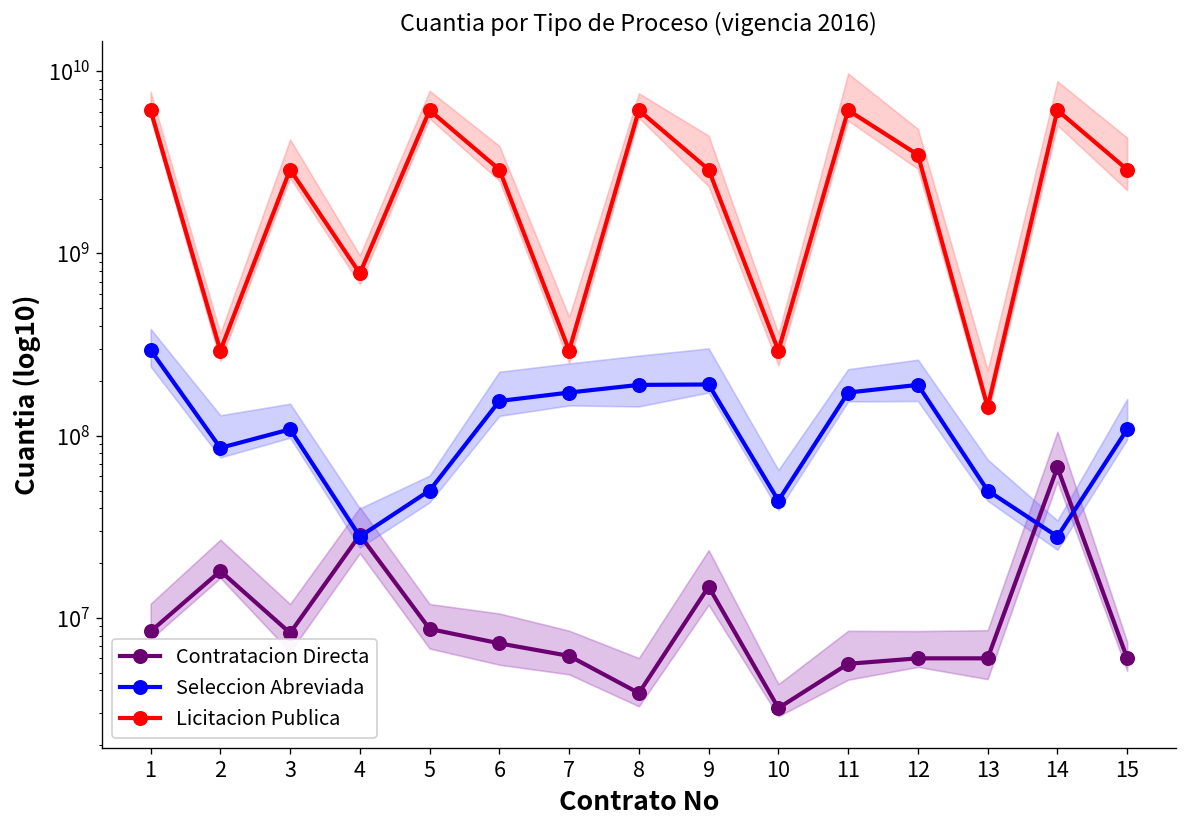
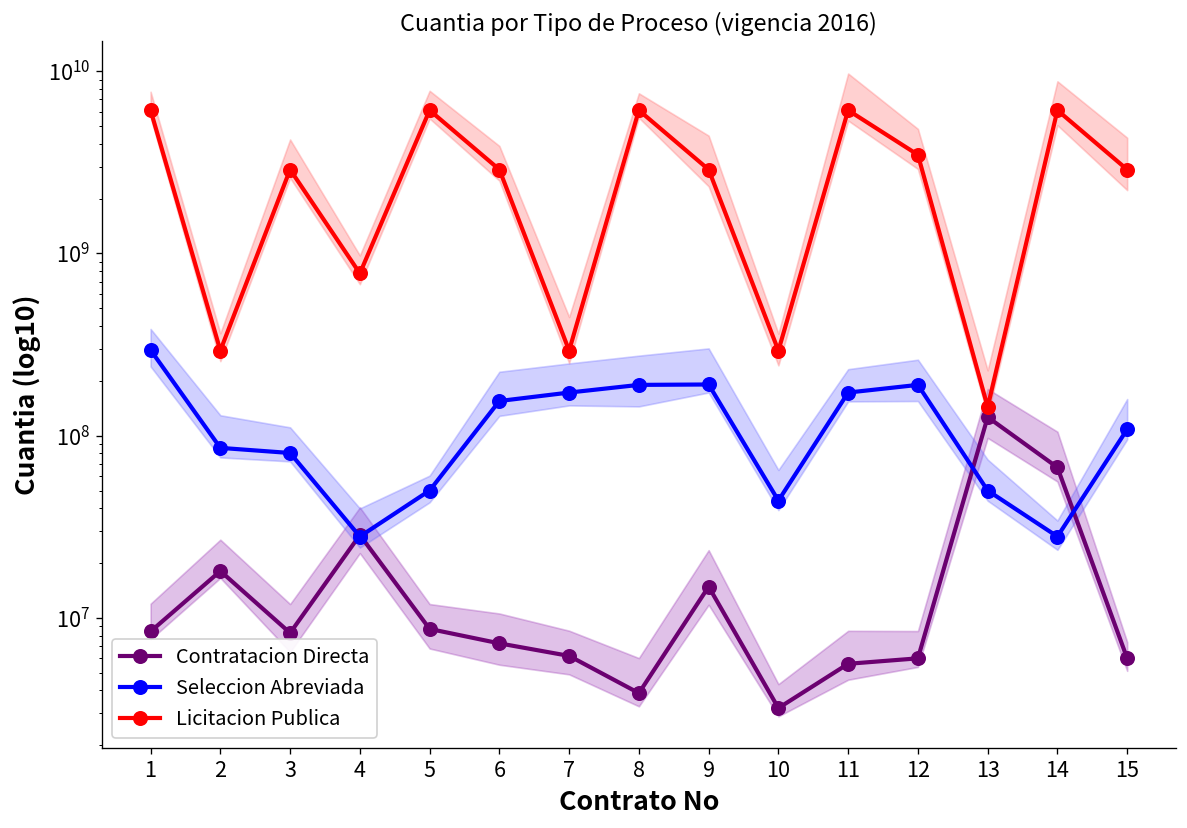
Seleccion Abreviada, 3: 110000000 -> 80000000
Contratacion Directa, 13: 6000000 -> 130000000
